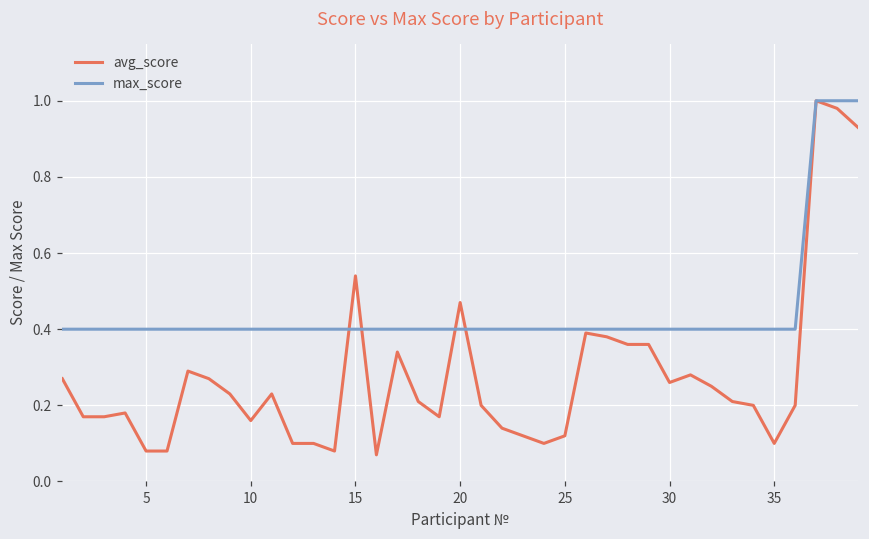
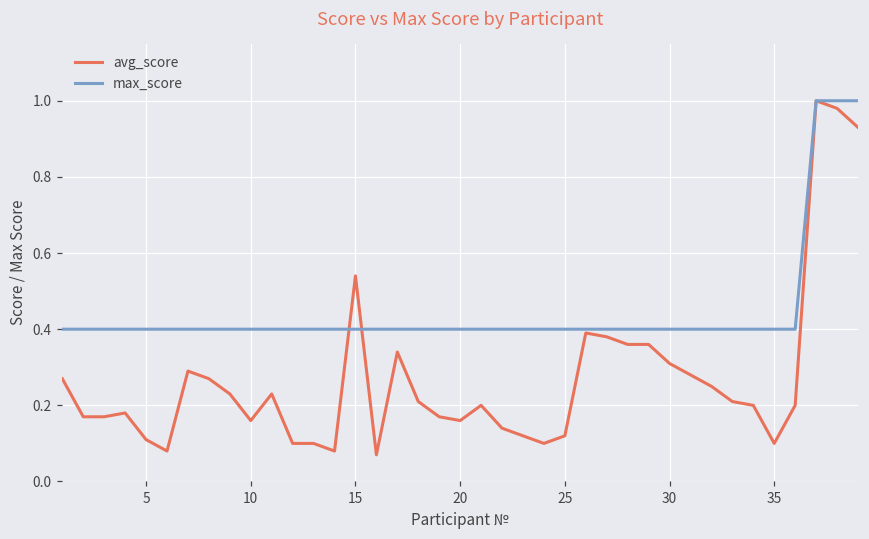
avg_score, 5: 0.08 -> 0.11
avg_score, 20: 0.47 -> 0.16
avg_score, 30: 0.26 -> 0.31
